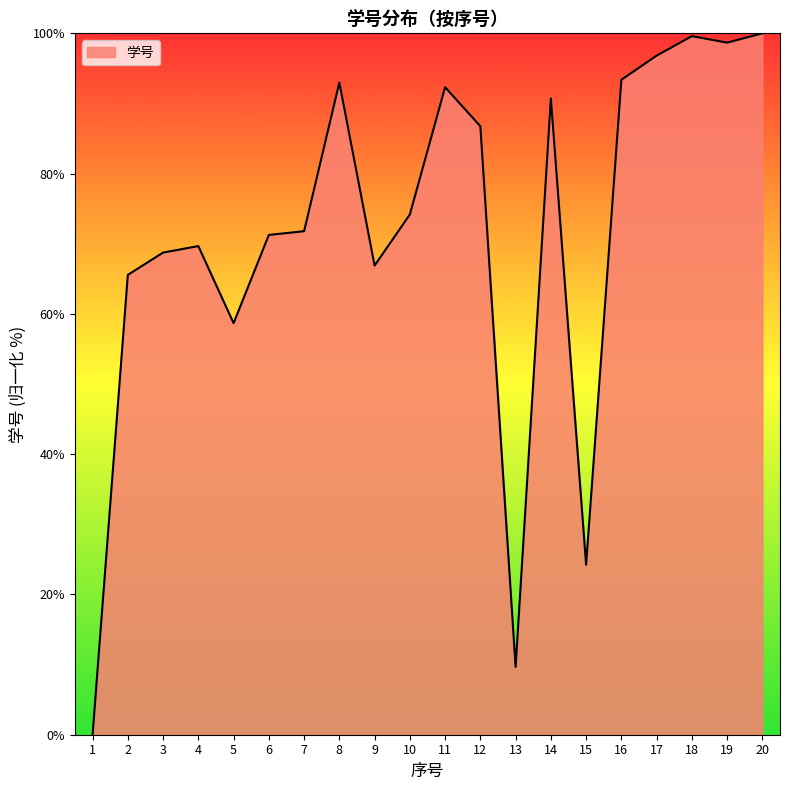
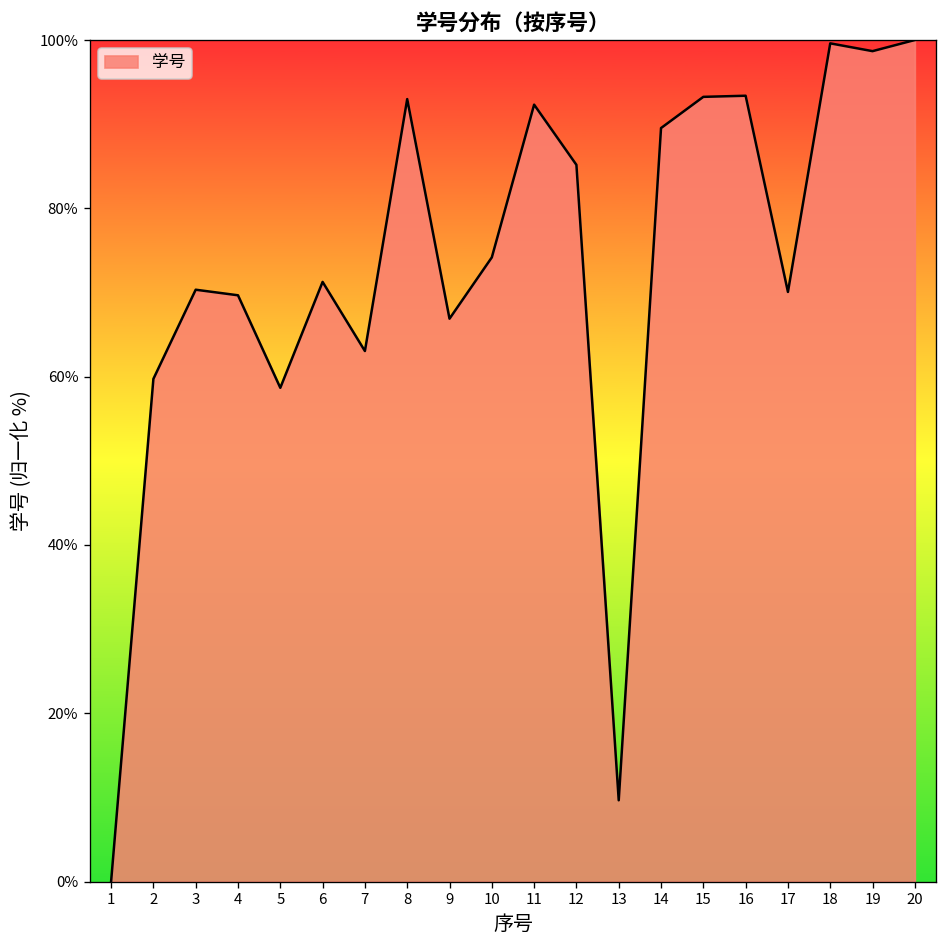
2: 66% -> 60%
3: 69% -> 70%
7: 72% -> 63%
12: 87% -> 85%
14: 91% -> 90%
15: 24% -> 93%
17: 97% -> 70%
